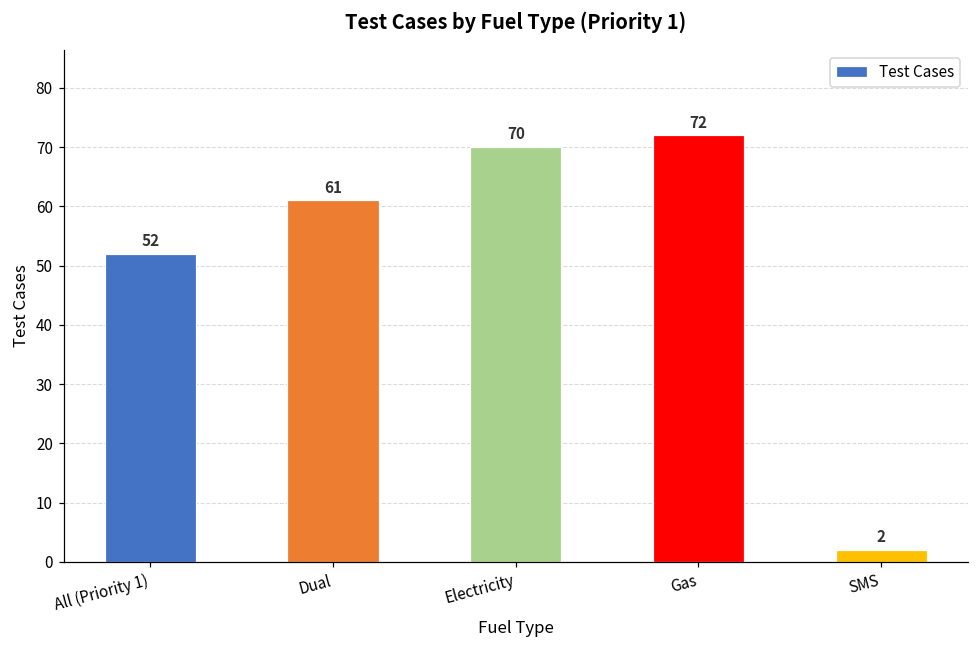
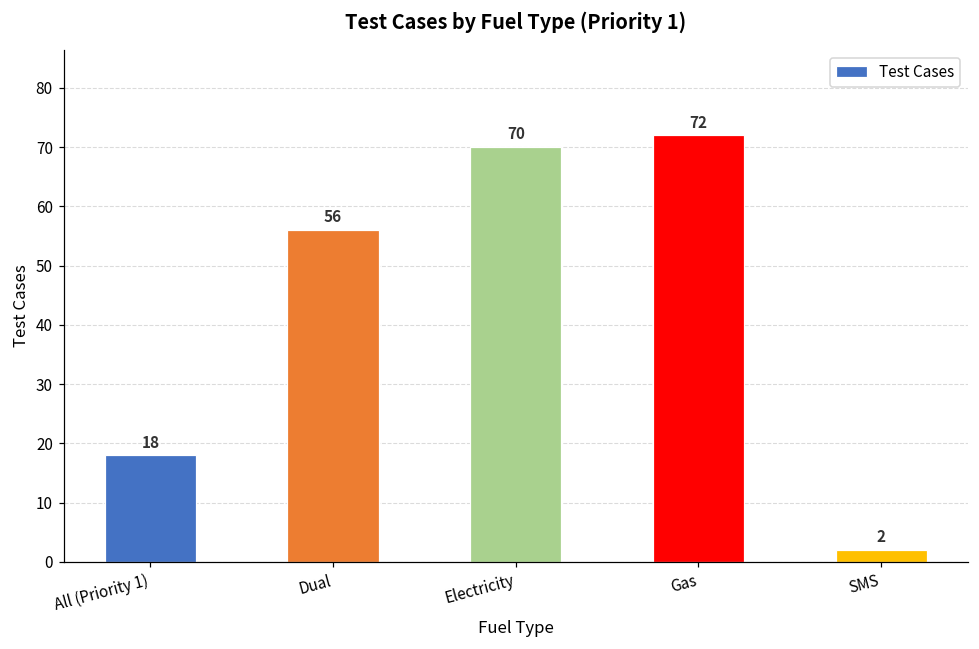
All (Priority 1): 52 -> 18
Dual: 61 -> 56
